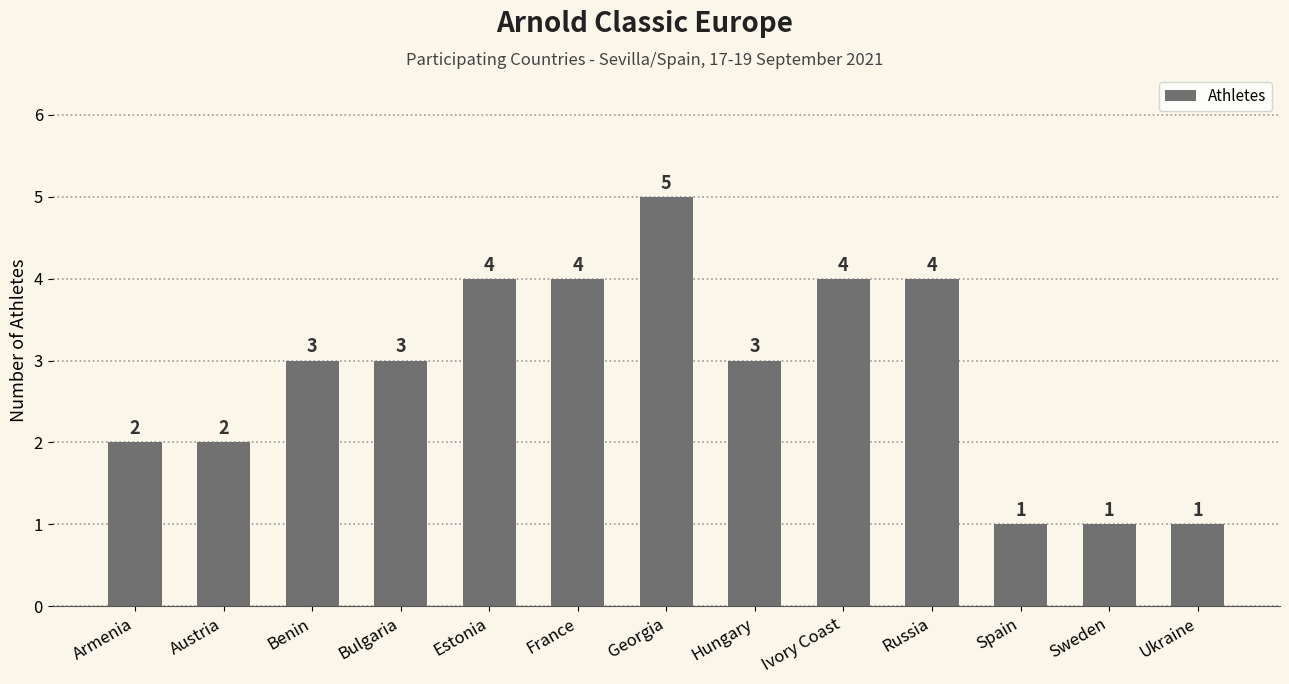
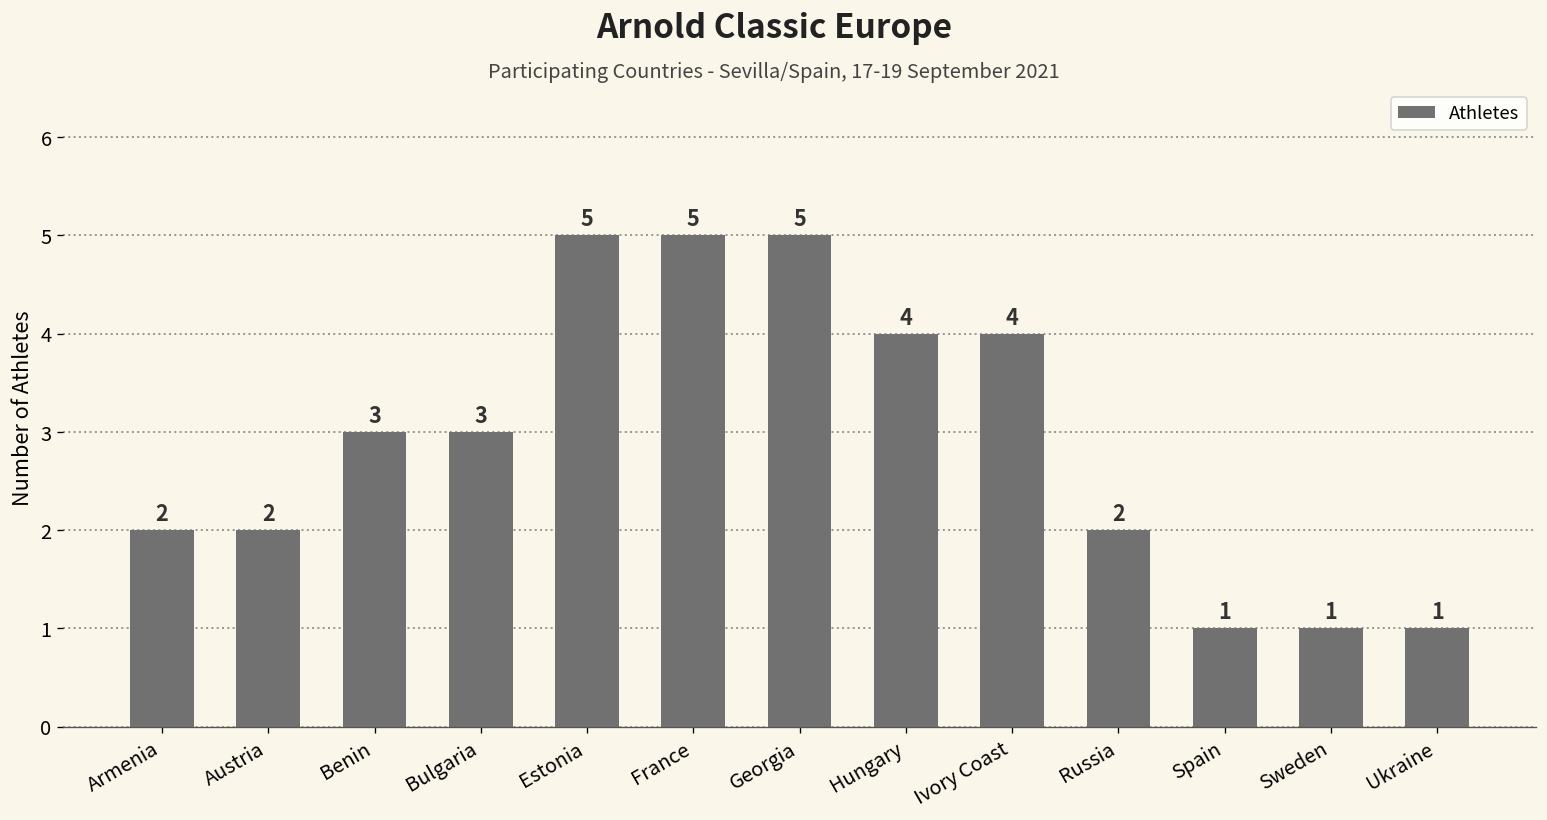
Estonia: 4 -> 5
France: 4 -> 5
Hungary: 3 -> 4
Russia: 4 -> 2
